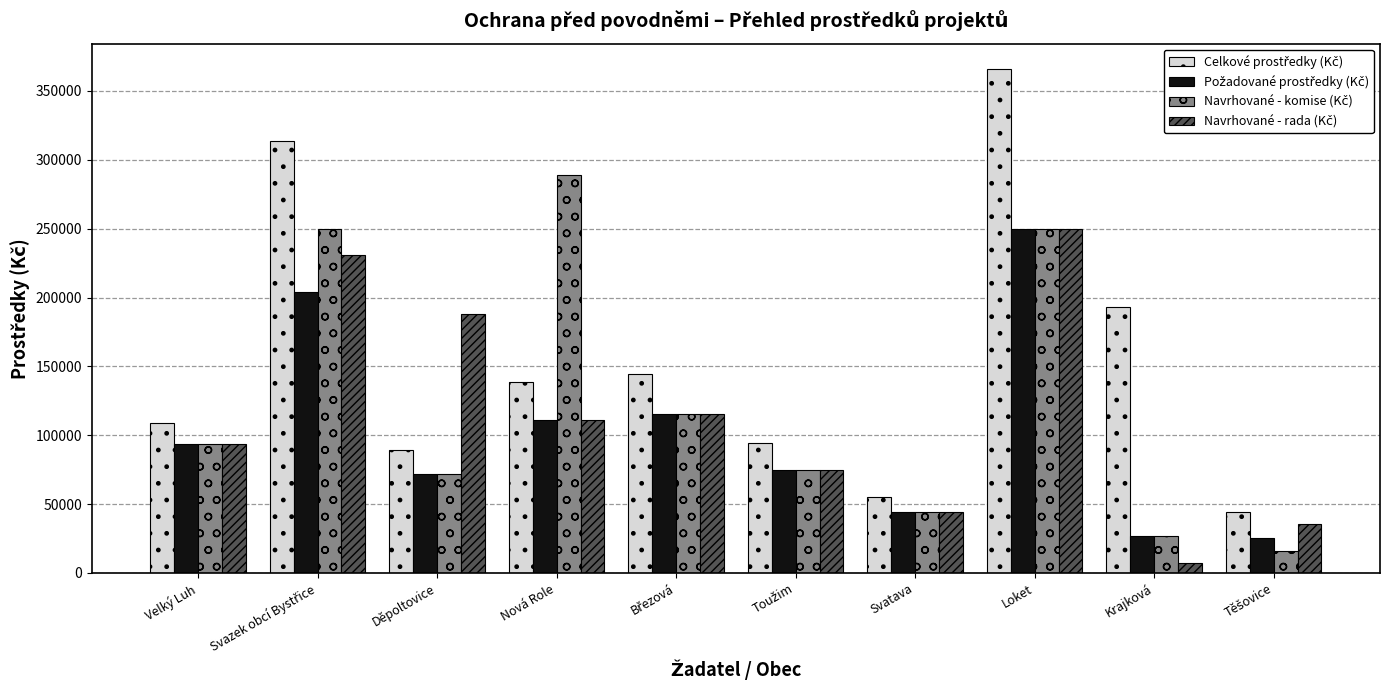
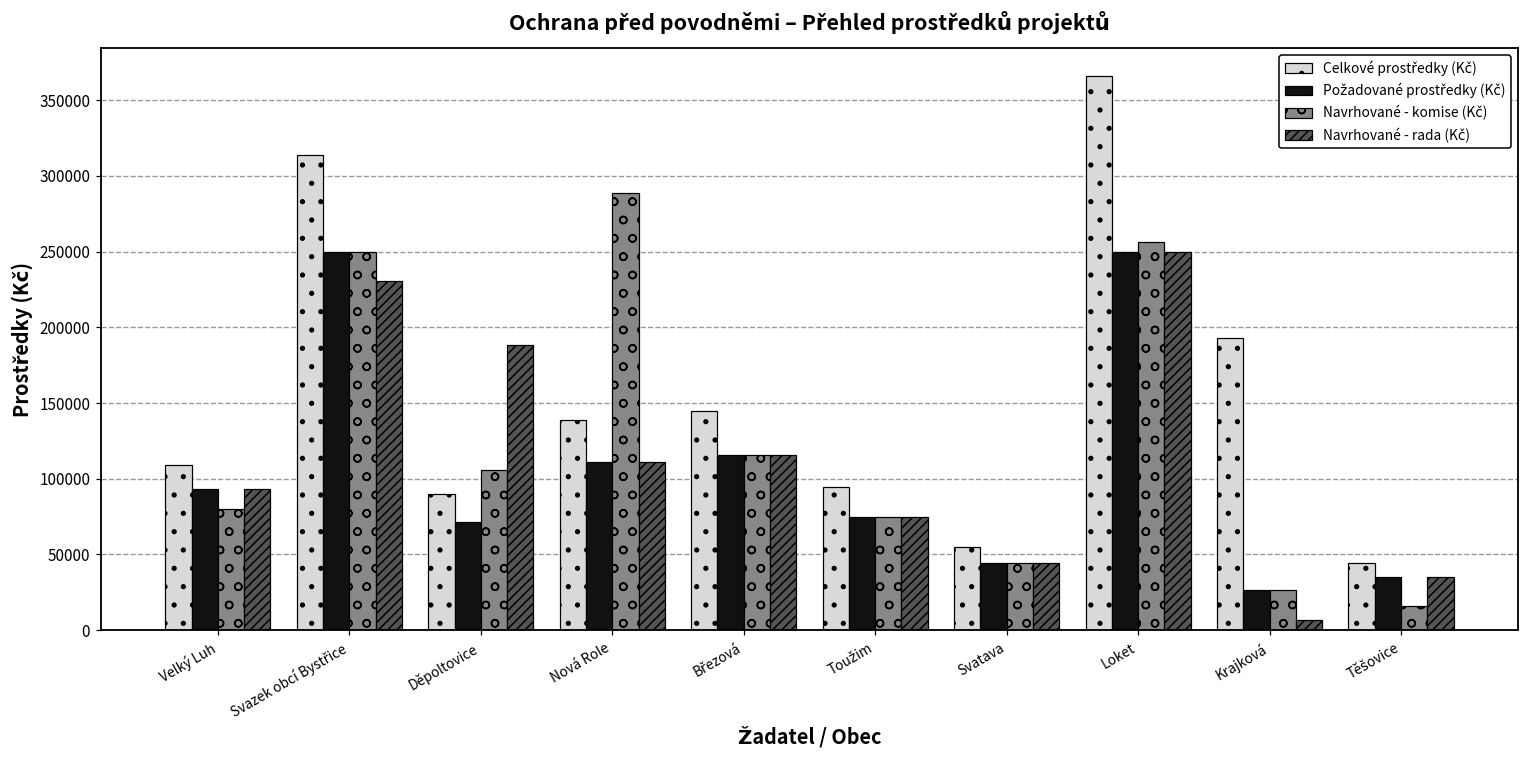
Navrhované - komise (Kč), Velký Luh: 93000 -> 80000
Požadované prostředky (Kč), Svazek obcí Bystřice: 204000 -> 250000
Navrhované - komise (Kč), Děpoltovice: 72000 -> 106000
Navrhované - komise (Kč), Loket: 250000 -> 256000
Požadované prostředky (Kč), Těšovice: 26000 -> 35000
